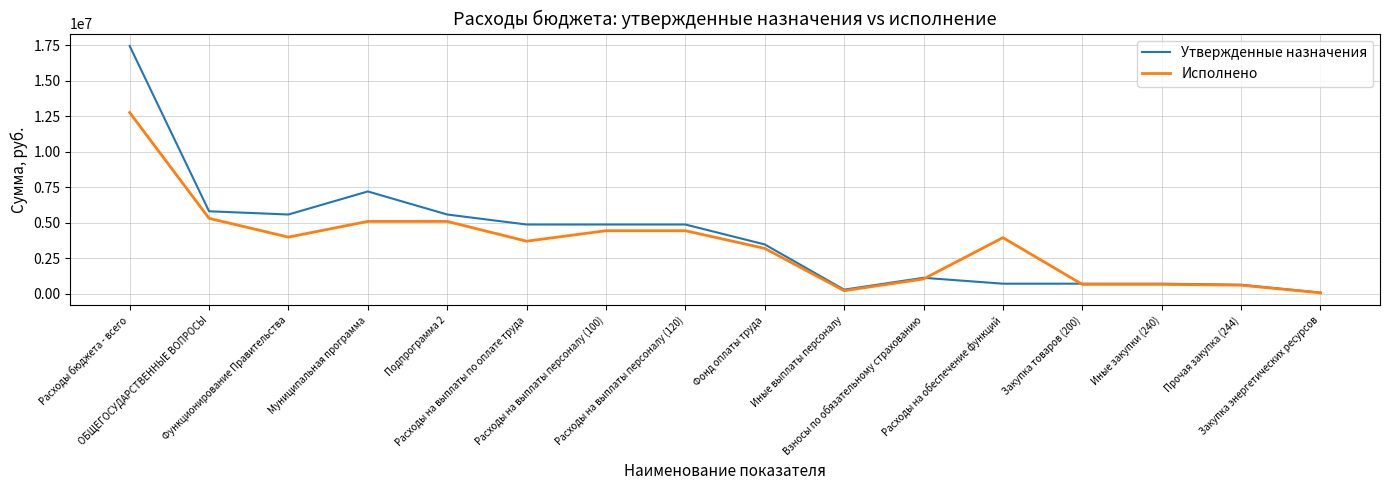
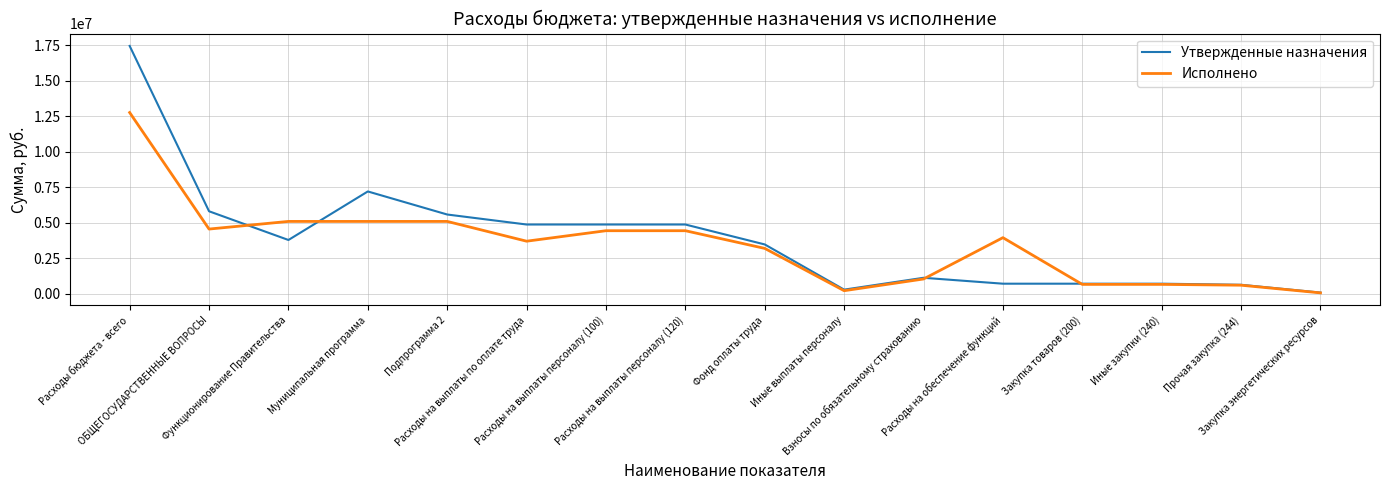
Исполнено, ОБЩЕГОСУДАРСТВЕННЫЕ ВОПРОСЫ: 5300000 -> 4600000
Утвержденные назначения, Функционирование Правительства: 5600000 -> 3800000
Исполнено, Функционирование Правительства: 4000000 -> 5100000
